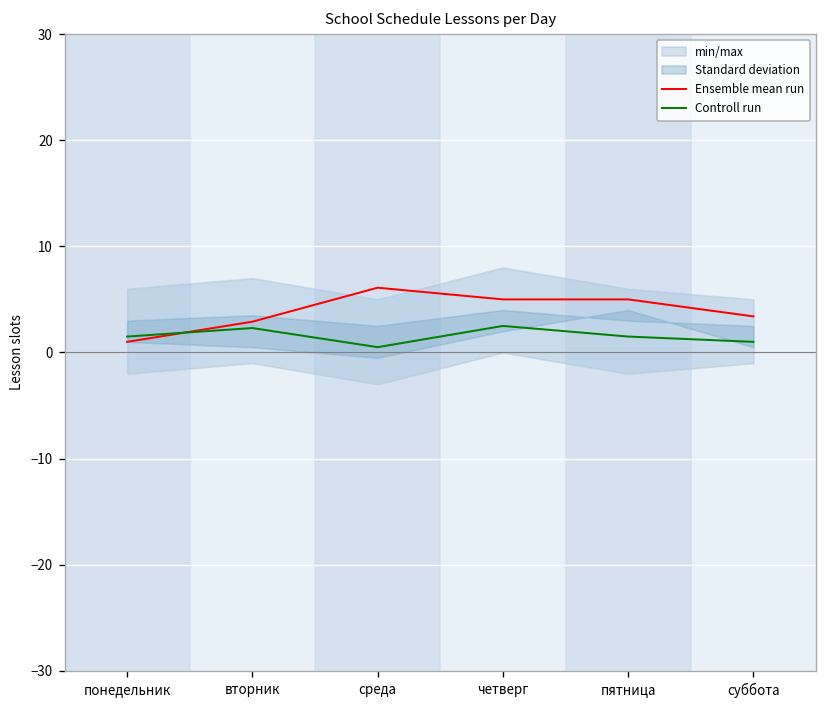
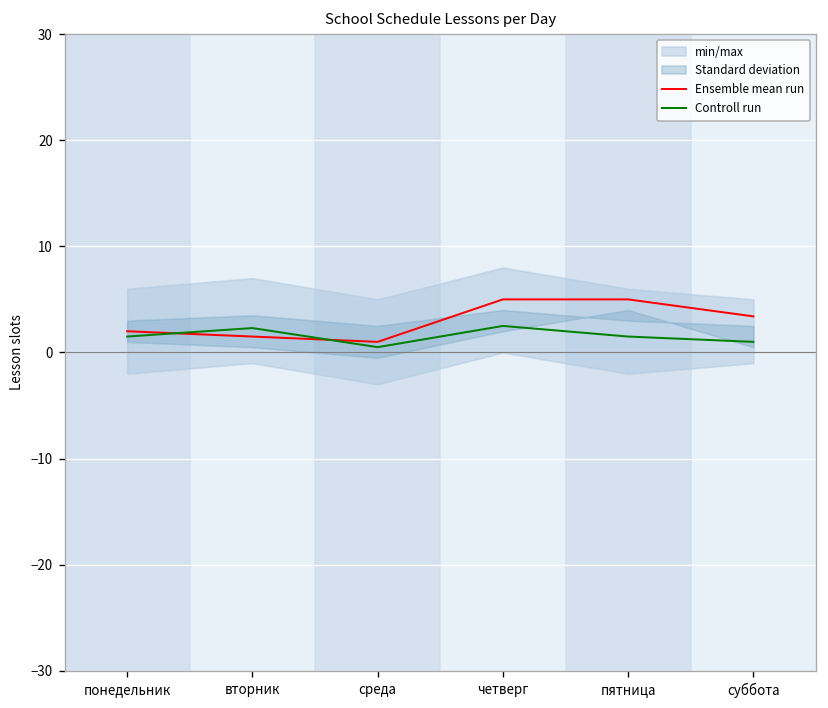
Ensemble mean run, понедельник: 1 -> 2
Ensemble mean run, вторник: 3 -> 2
Ensemble mean run, среда: 6 -> 1
